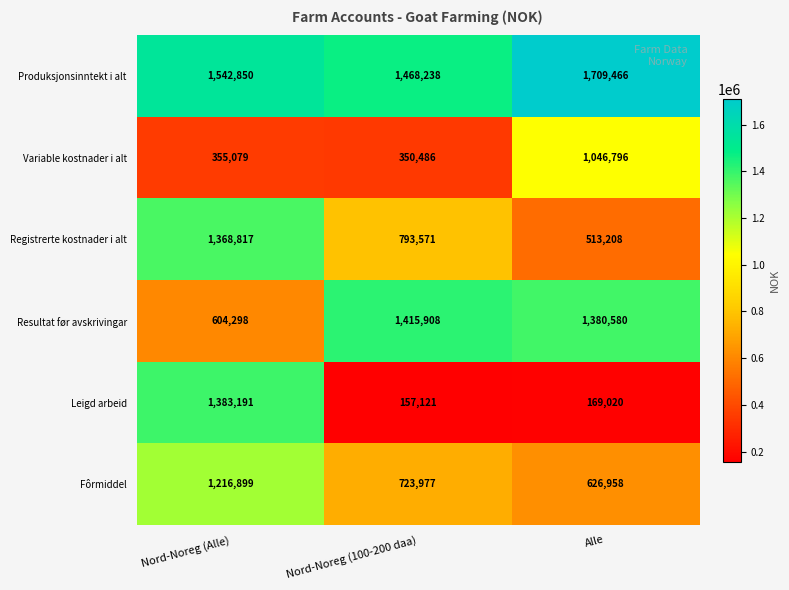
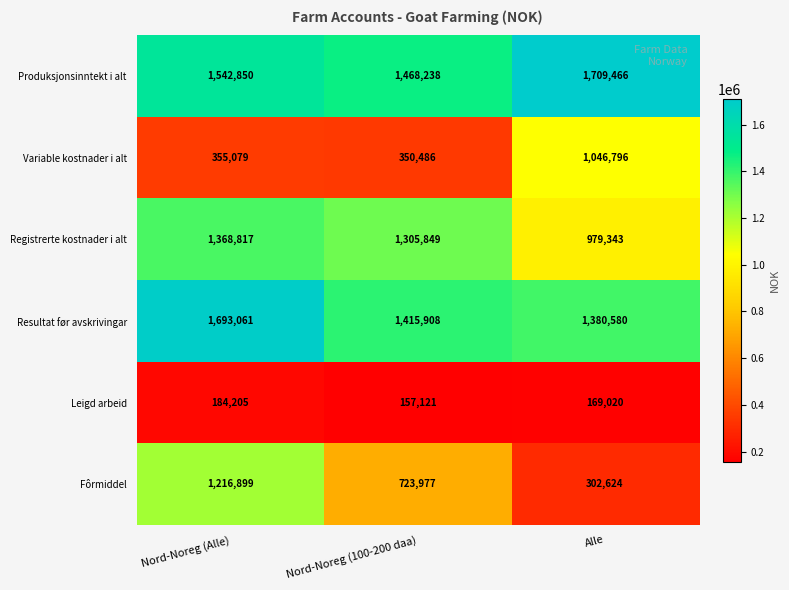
Registrerte kostnader i alt, Nord-Noreg (100-200 daa): 793,571 -> 1,305,849
Registrerte kostnader i alt, Alle: 513,208 -> 979,343
Resultat før avskrivingar, Nord-Noreg (Alle): 604,298 -> 1,693,061
Leigd arbeid, Nord-Noreg (Alle): 1,383,191 -> 184,205
Fôrmiddel, Alle: 626,958 -> 302,624
